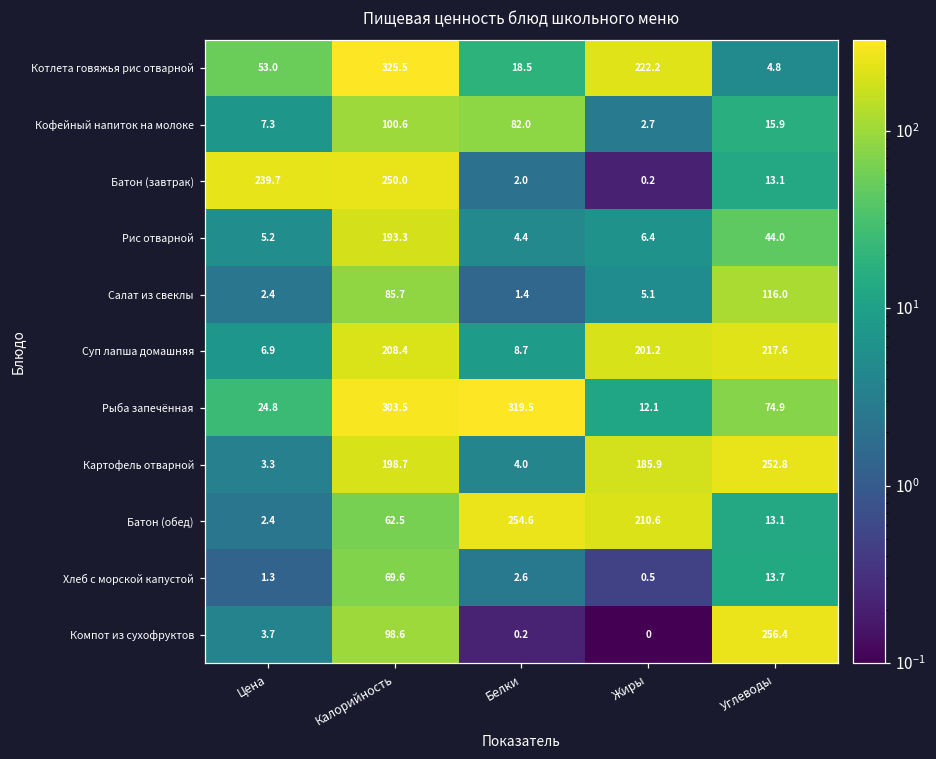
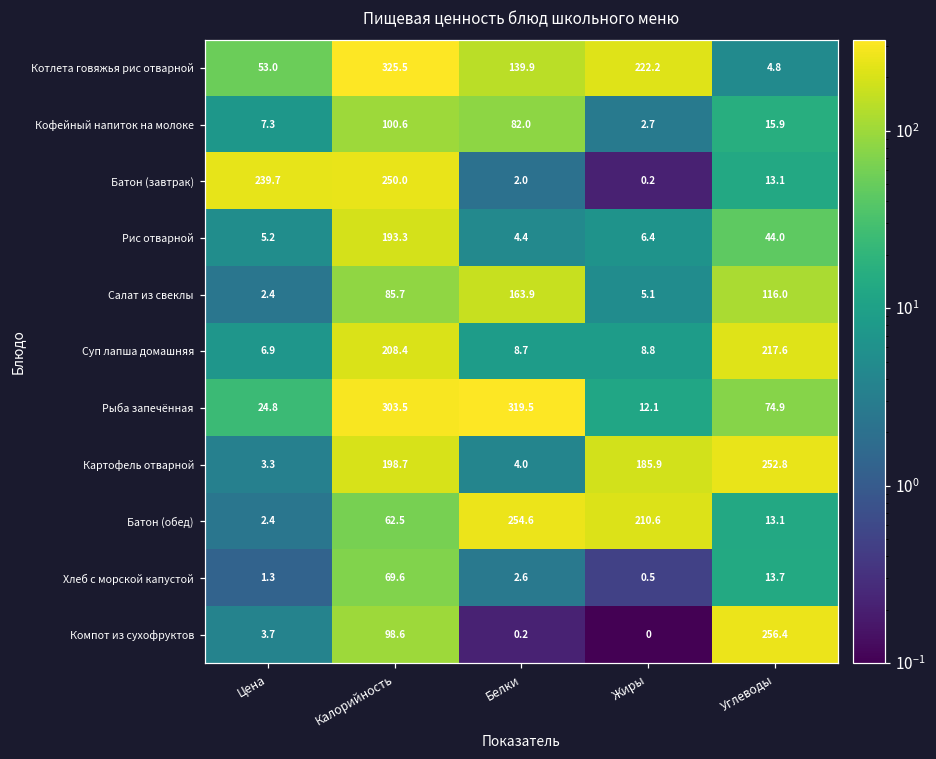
Котлета говяжья рис отварной, Белки: 18.5 -> 139.9
Салат из свеклы, Белки: 1.4 -> 163.9
Суп лапша домашняя, Жиры: 201.2 -> 8.8
